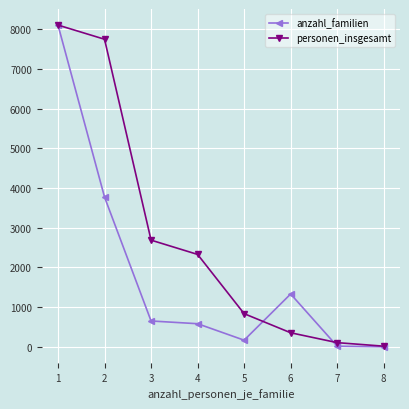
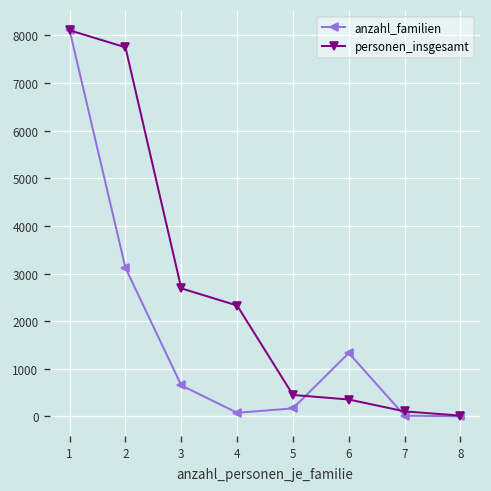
anzahl_familien, 2: 3800 -> 3100
anzahl_familien, 4: 600 -> 100
personen_insgesamt, 5: 800 -> 500
